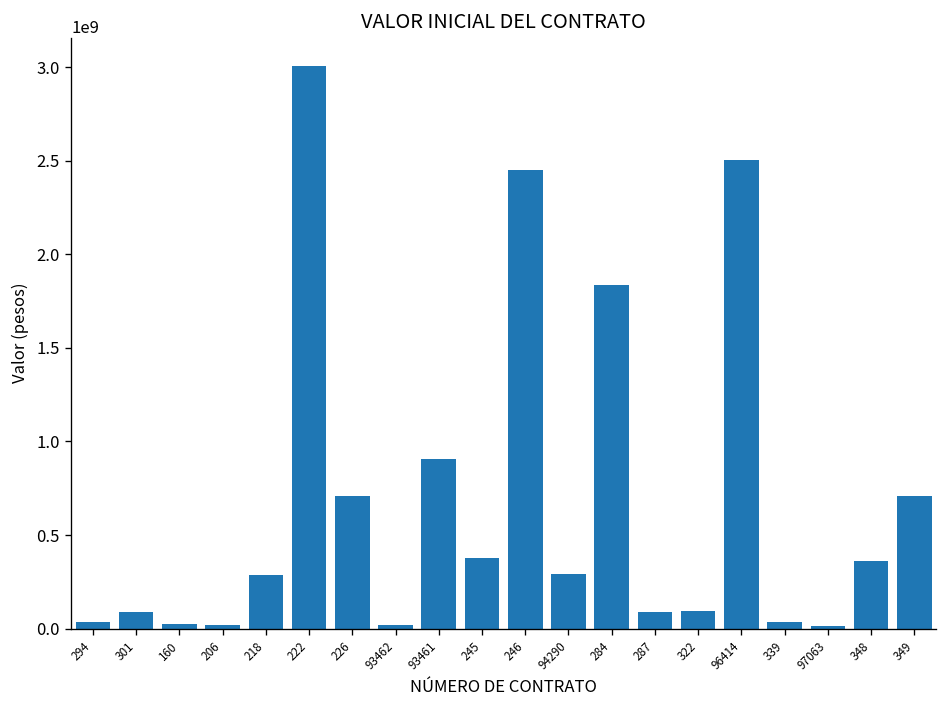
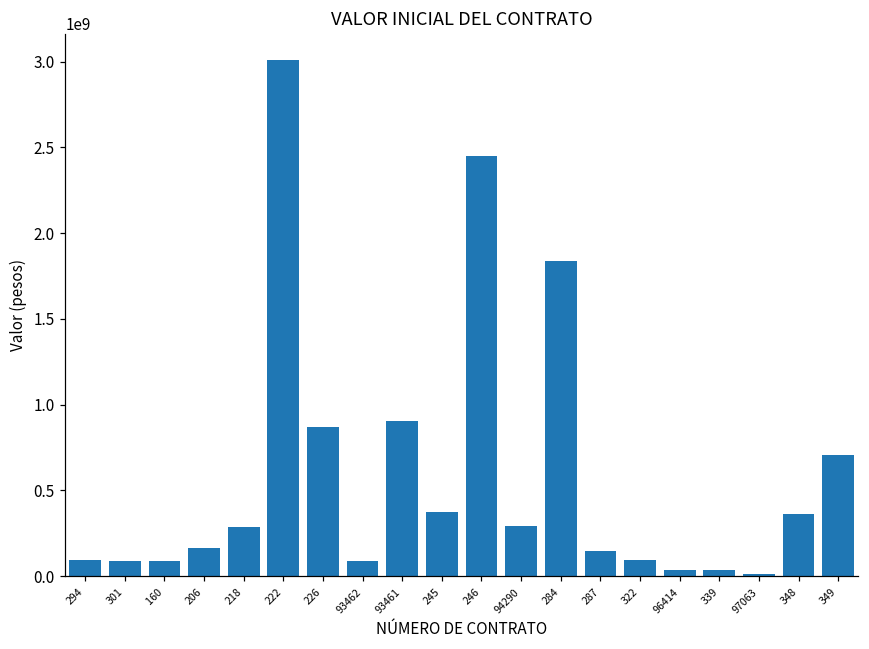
294: 40000000 -> 90000000
160: 30000000 -> 90000000
206: 20000000 -> 170000000
226: 710000000 -> 870000000
93462: 20000000 -> 90000000
287: 90000000 -> 150000000
96414: 2500000000 -> 40000000
